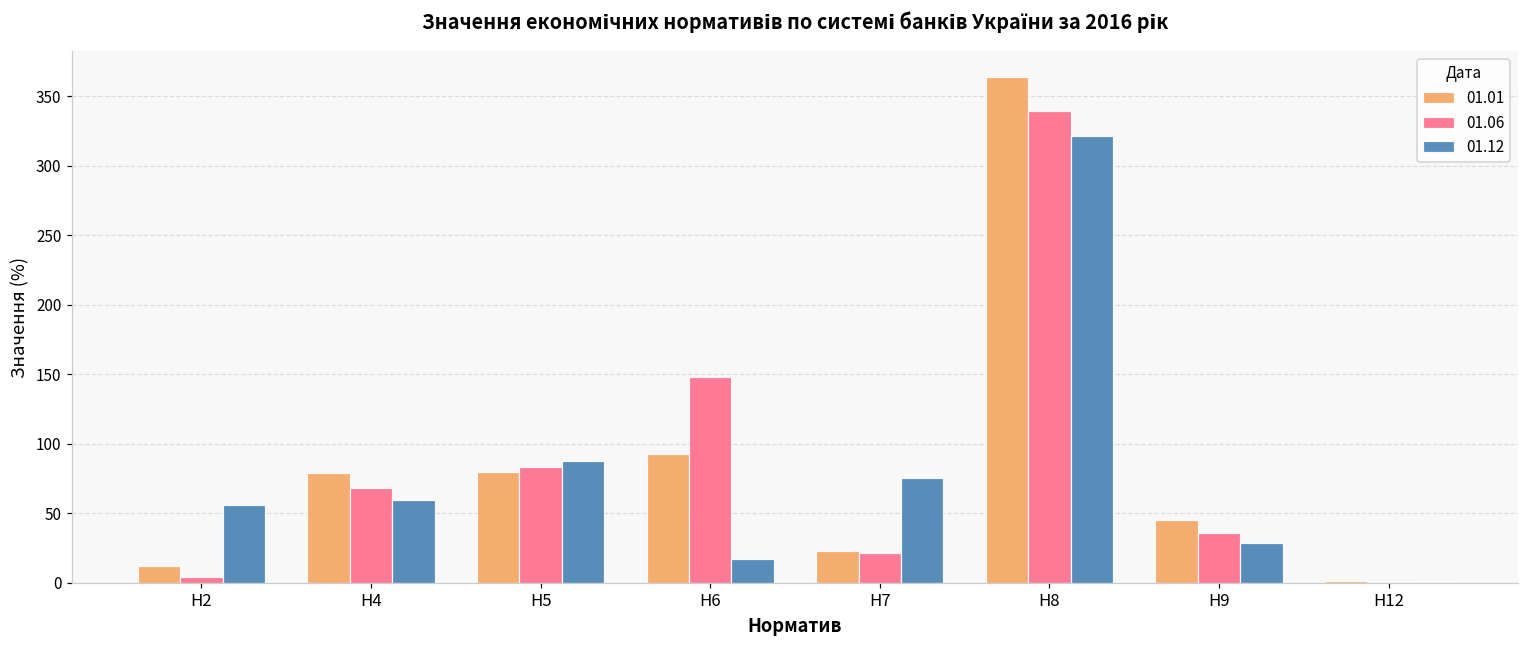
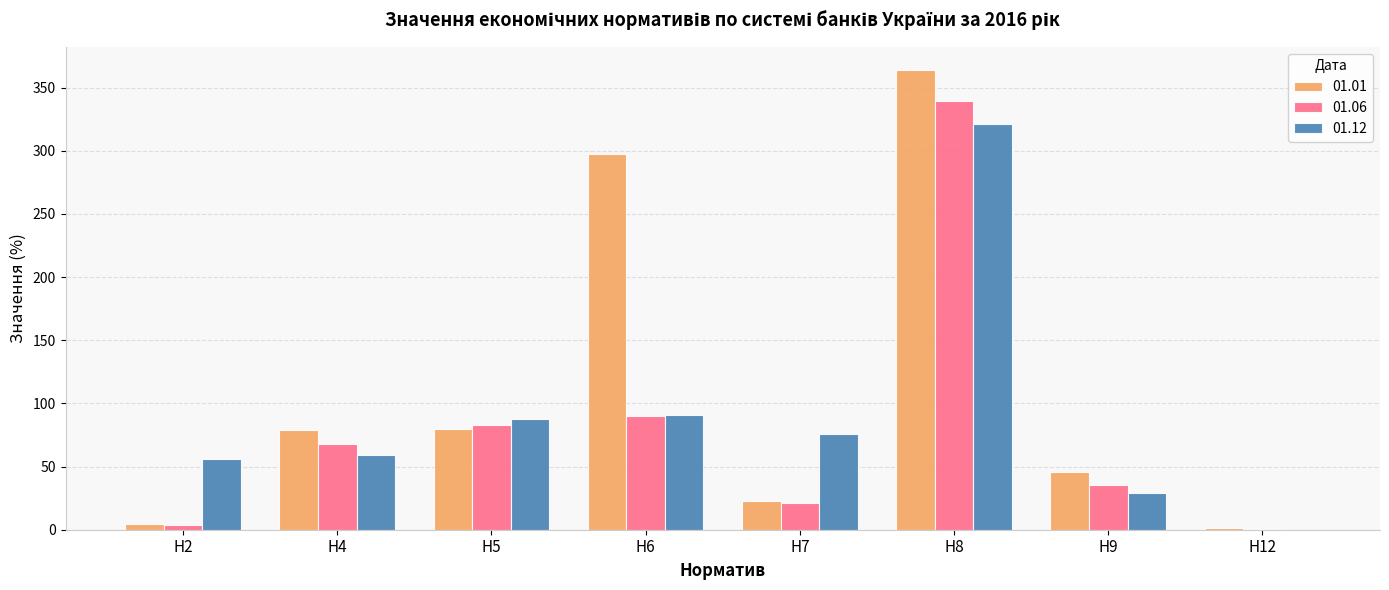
01.01, Н2: 12 -> 4
01.01, Н6: 93 -> 298
01.06, Н6: 148 -> 90
01.12, Н6: 17 -> 91
